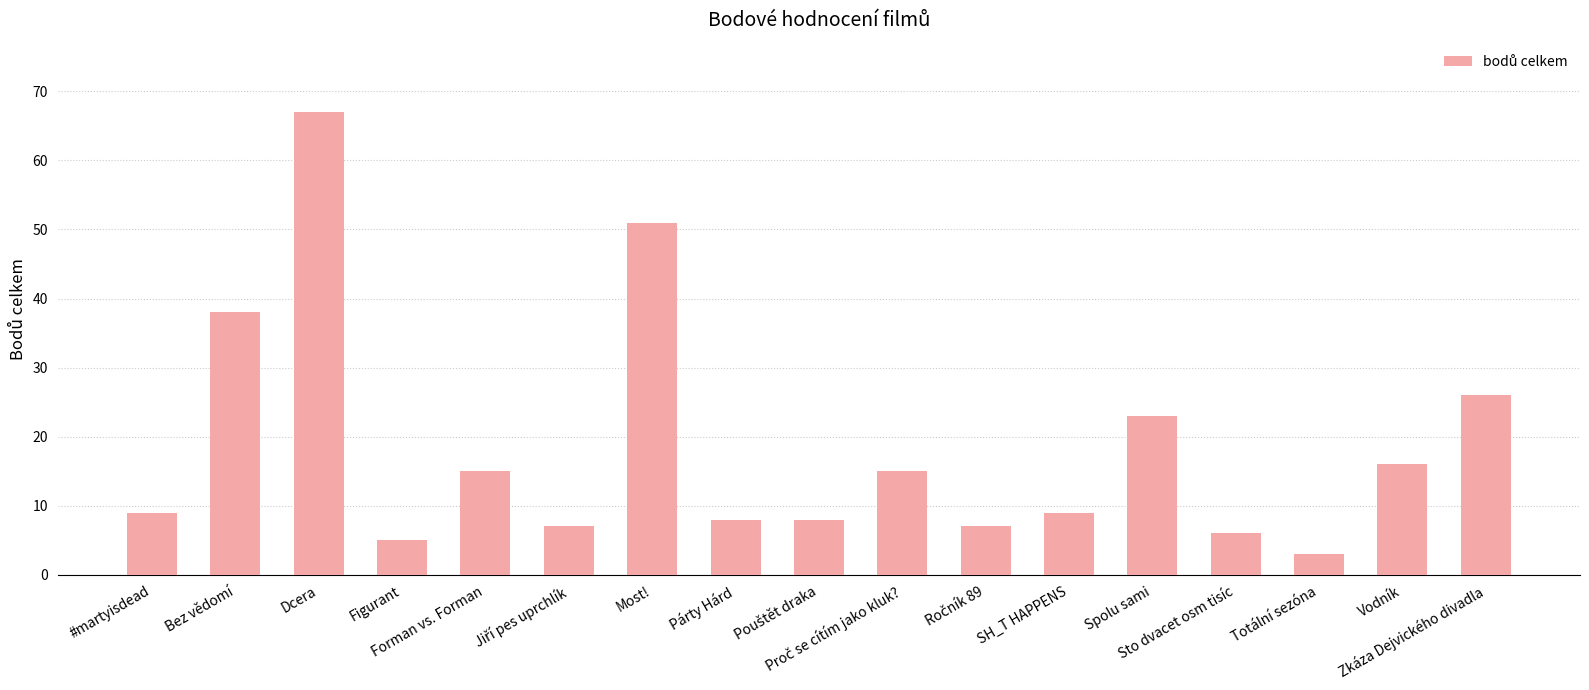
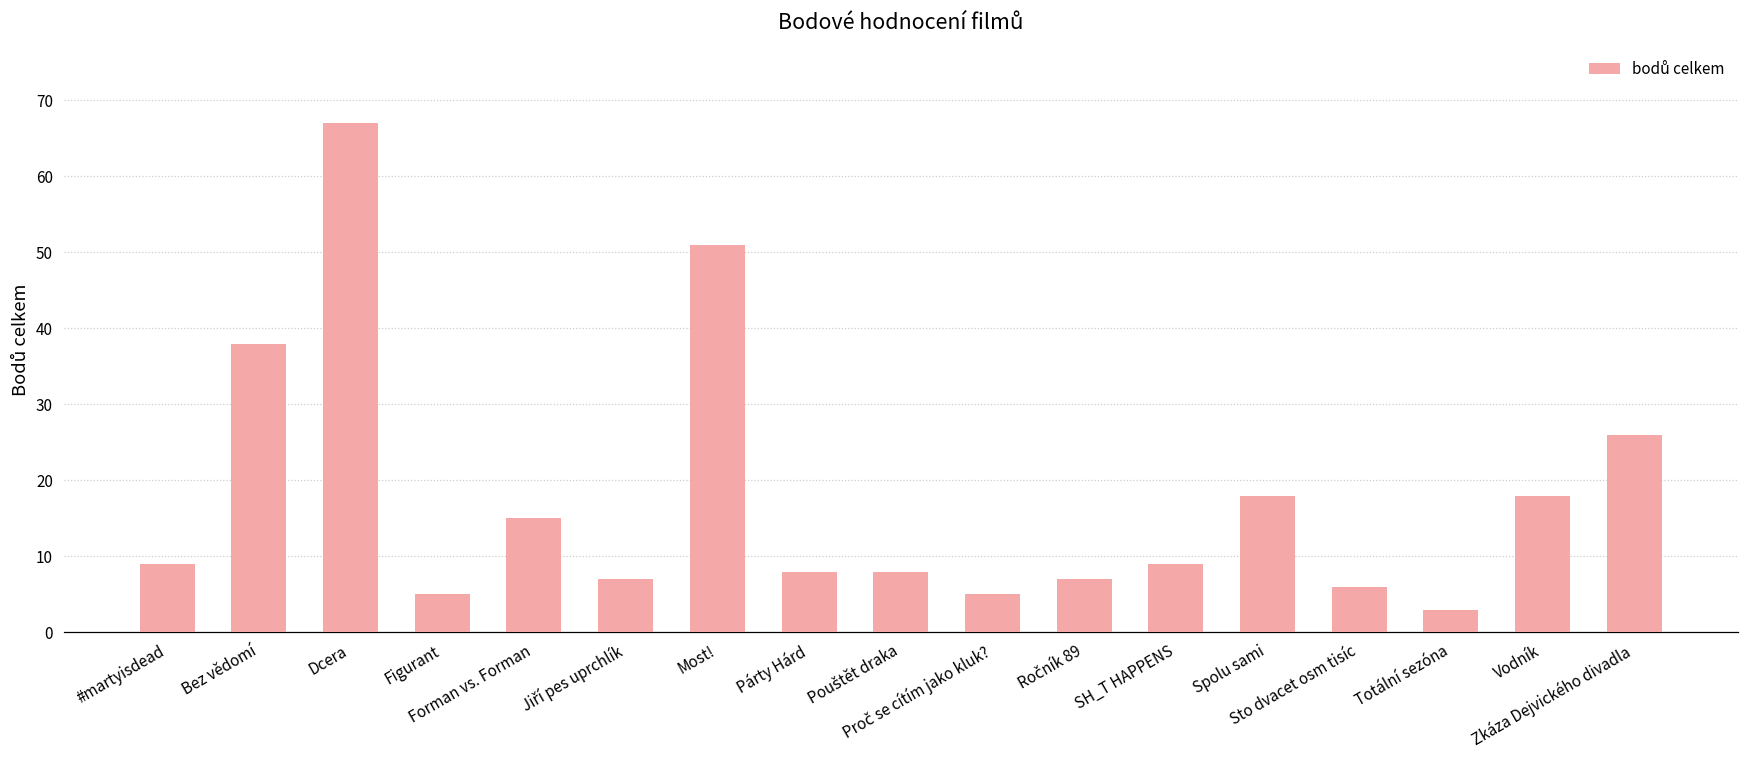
Proč se cítím jako kluk?: 15 -> 5
Spolu sami: 23 -> 18
Vodník: 16 -> 18
